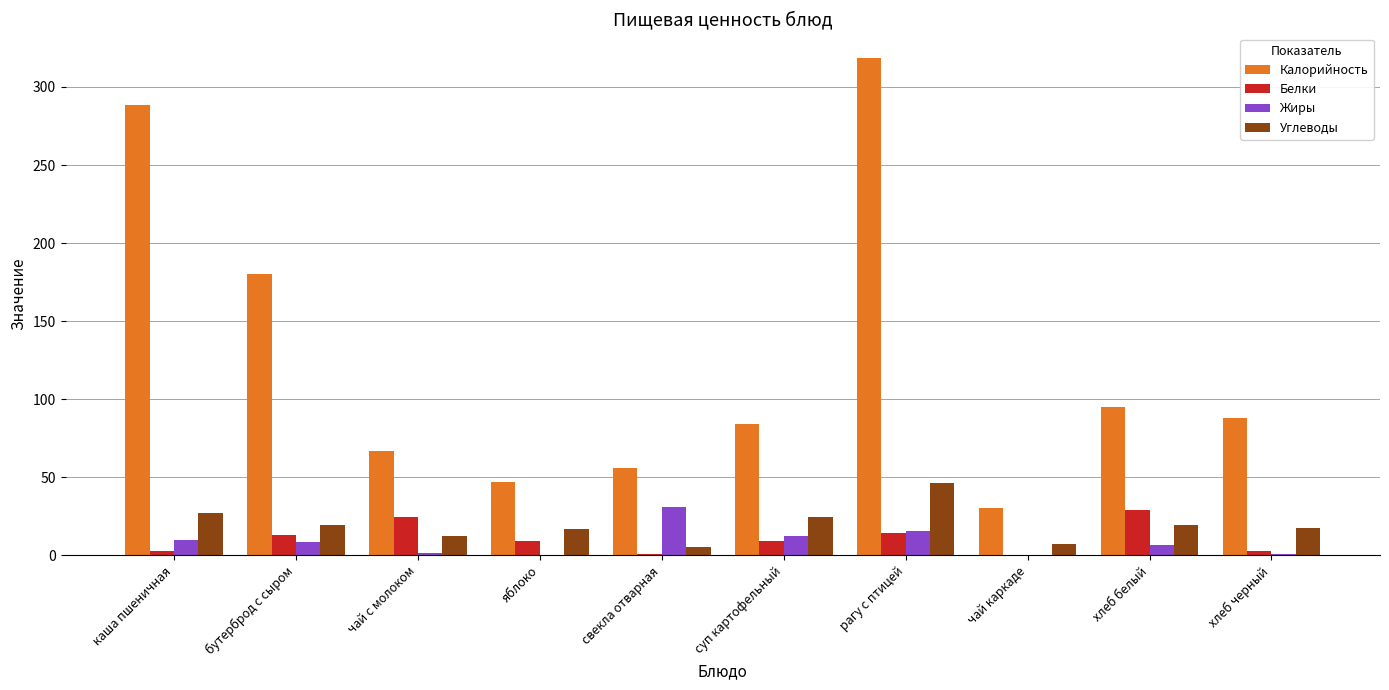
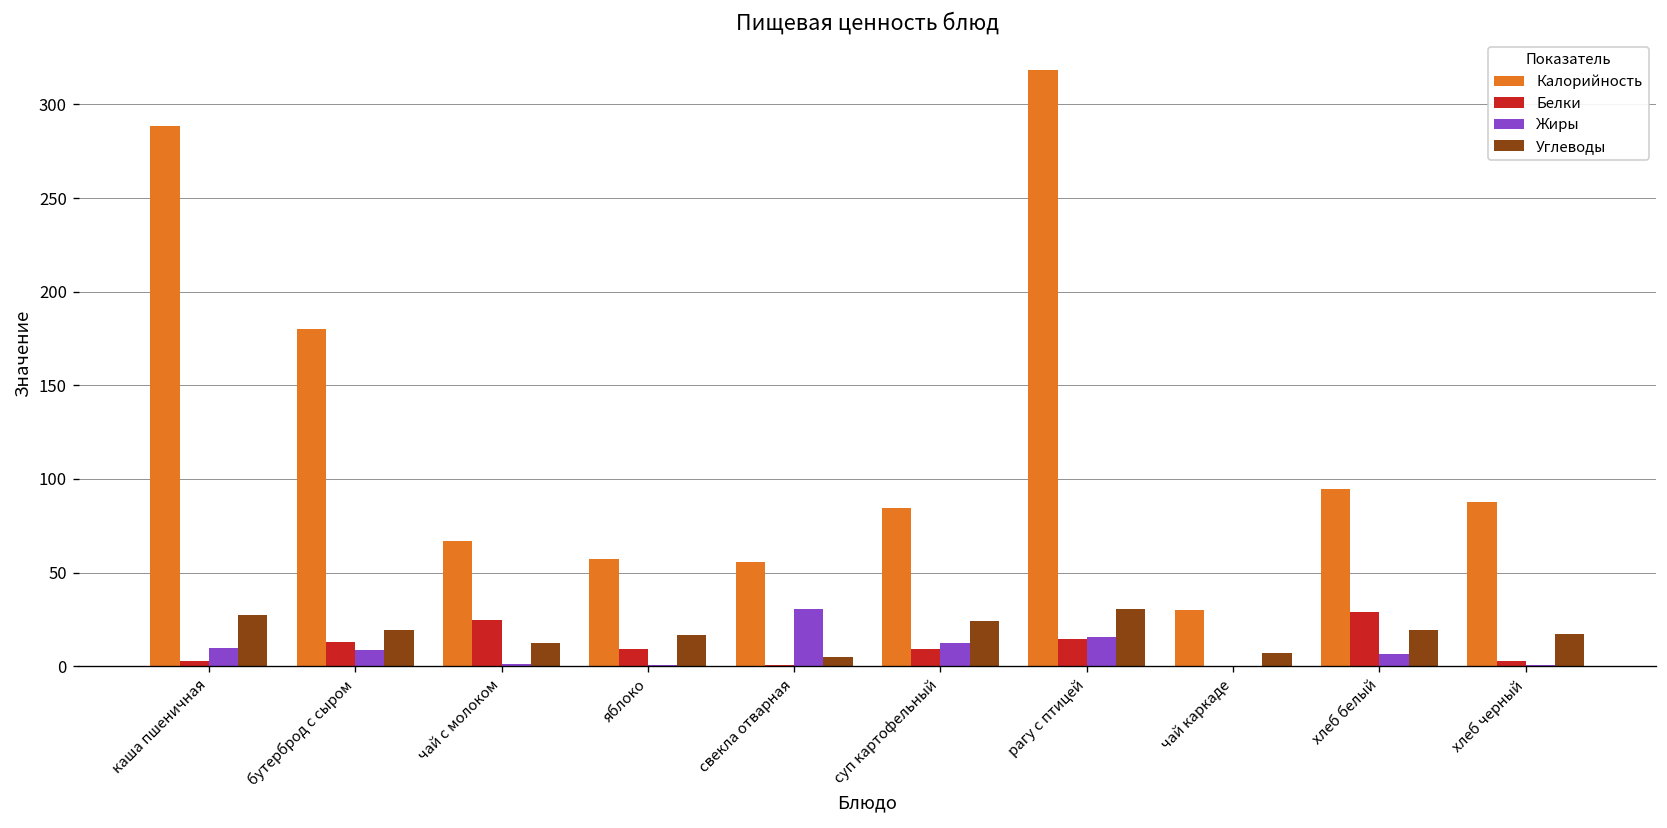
Калорийность, яблоко: 47 -> 57
Углеводы, рагу с птицей: 46 -> 31
